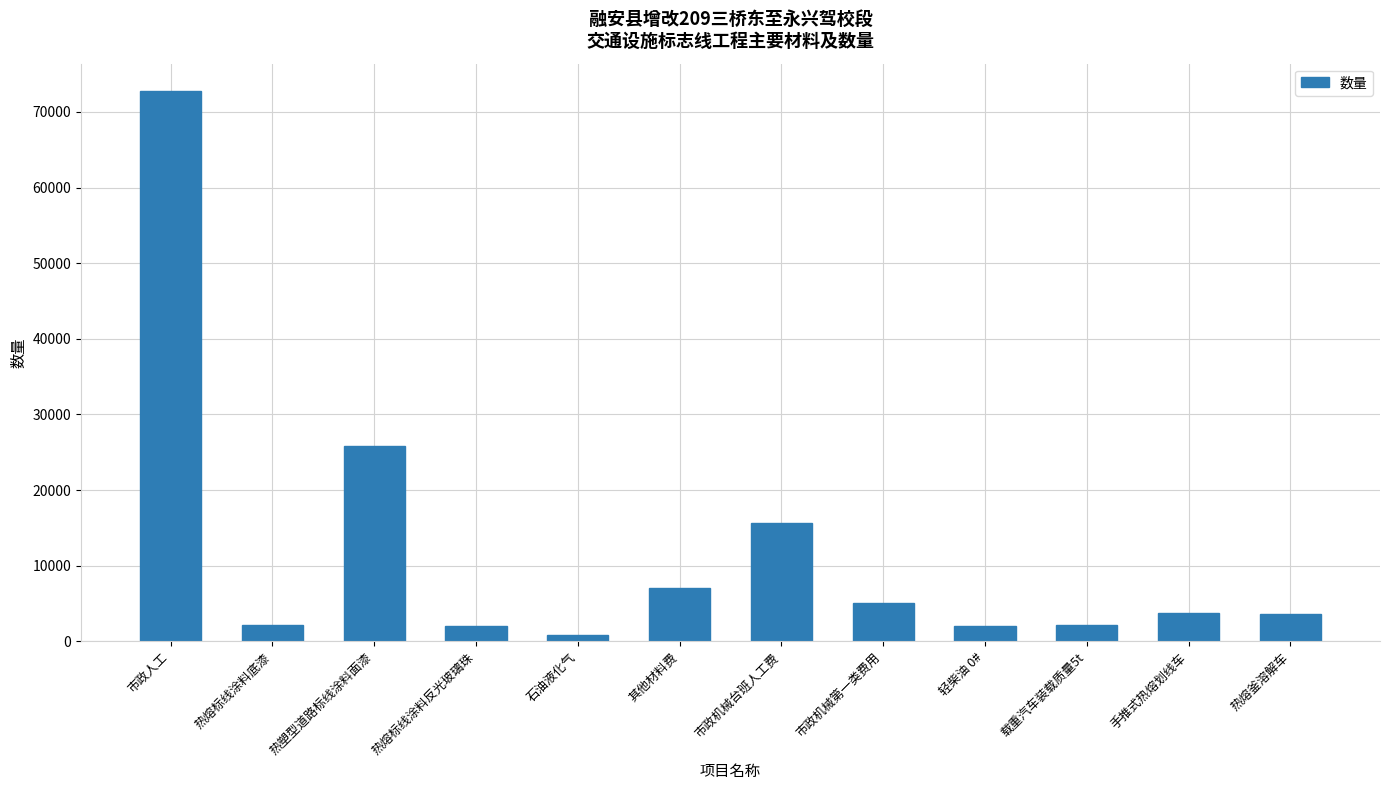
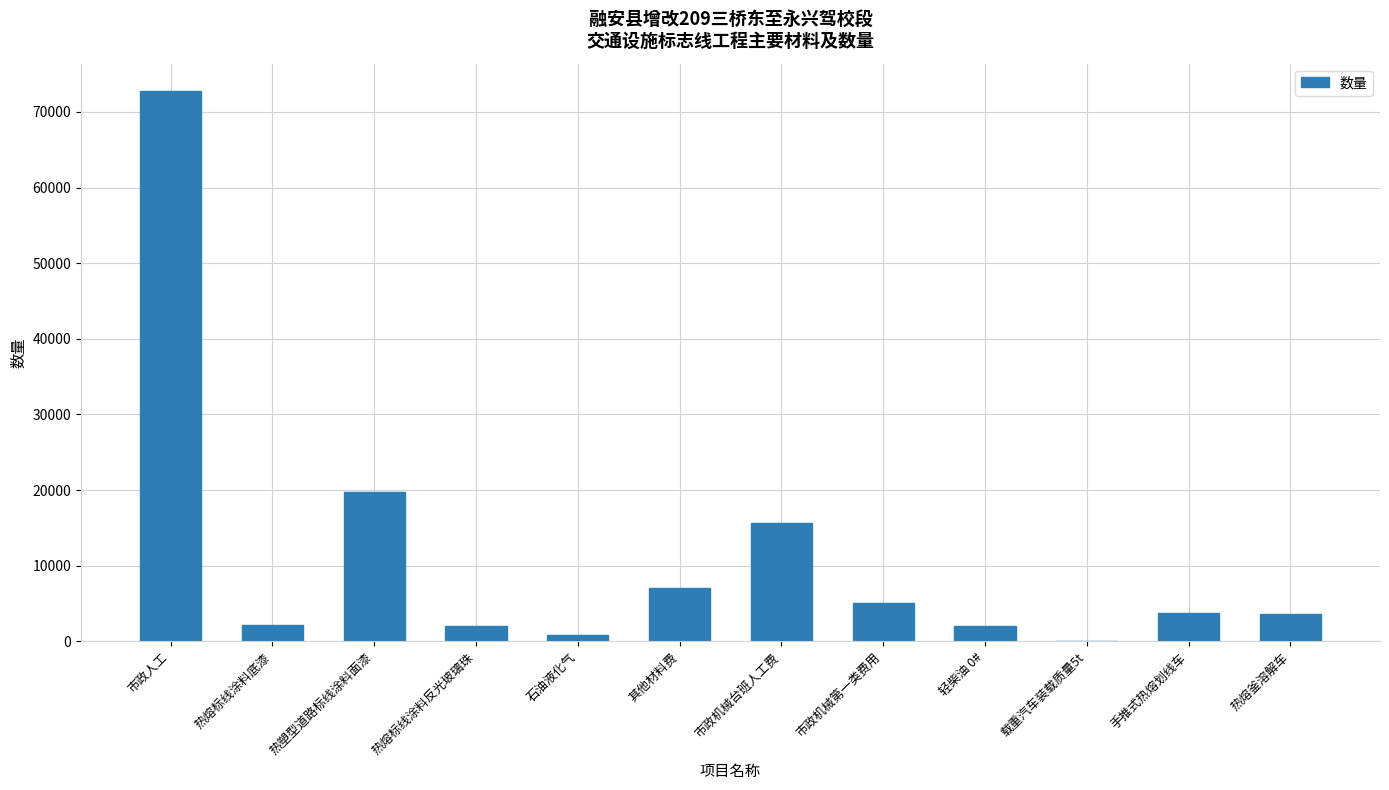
热塑型道路标线涂料面漆: 26000 -> 20000
载重汽车装载质量5t: 2000 -> 0
